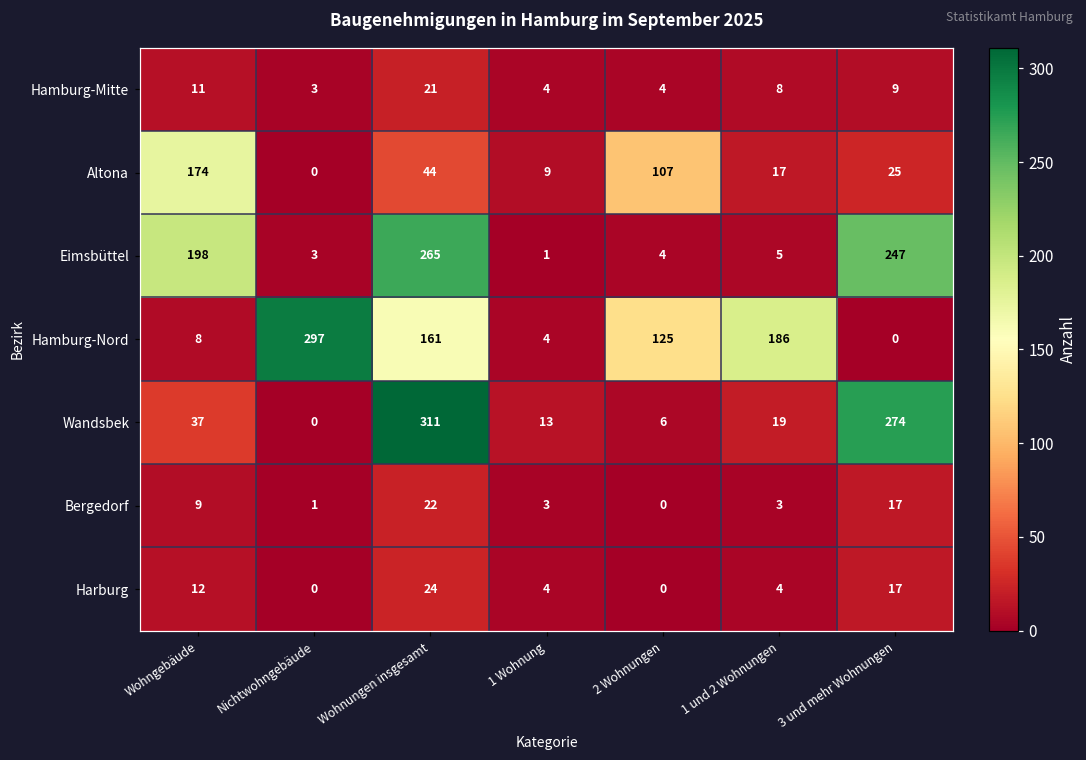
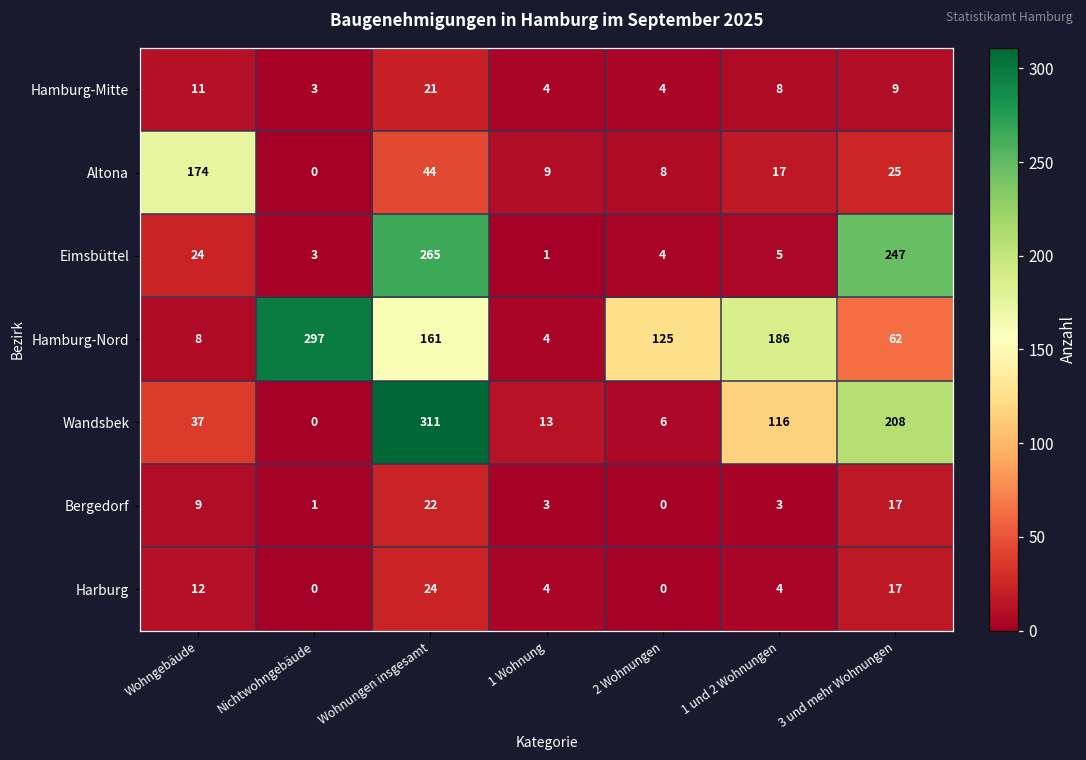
Altona, 2 Wohnungen: 107 -> 8
Eimsbüttel, Wohngebäude: 198 -> 24
Hamburg-Nord, 3 und mehr Wohnungen: 0 -> 62
Wandsbek, 1 und 2 Wohnungen: 19 -> 116
Wandsbek, 3 und mehr Wohnungen: 274 -> 208
